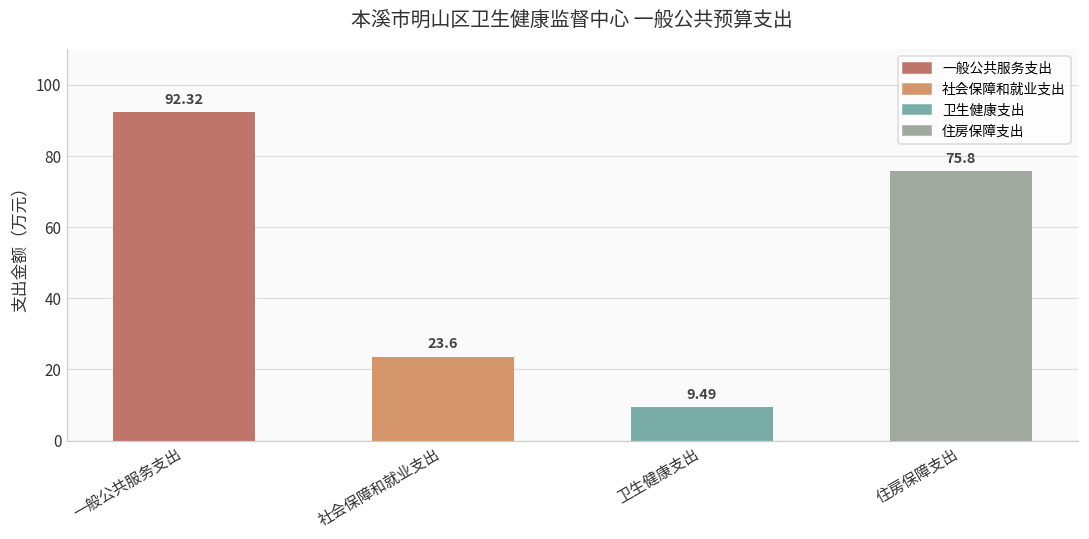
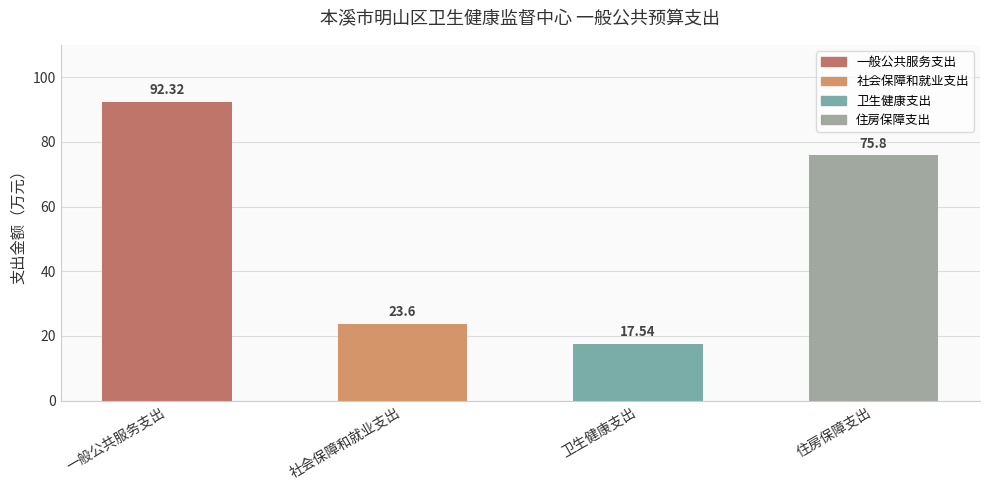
卫生健康支出: 9.49 -> 17.54
